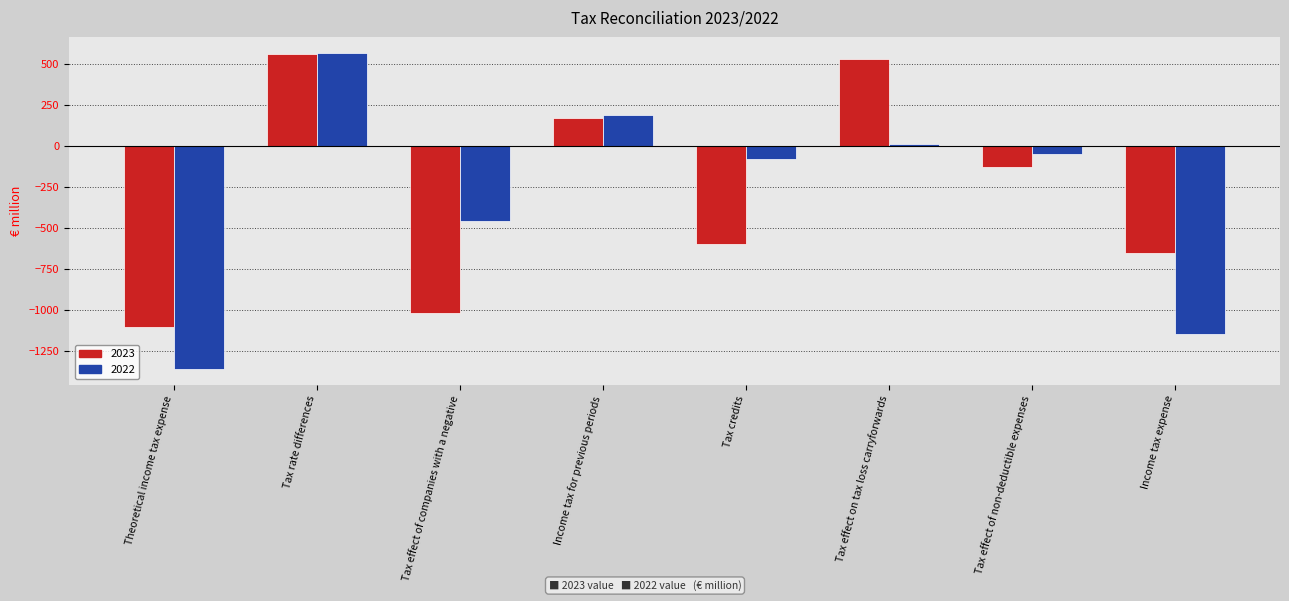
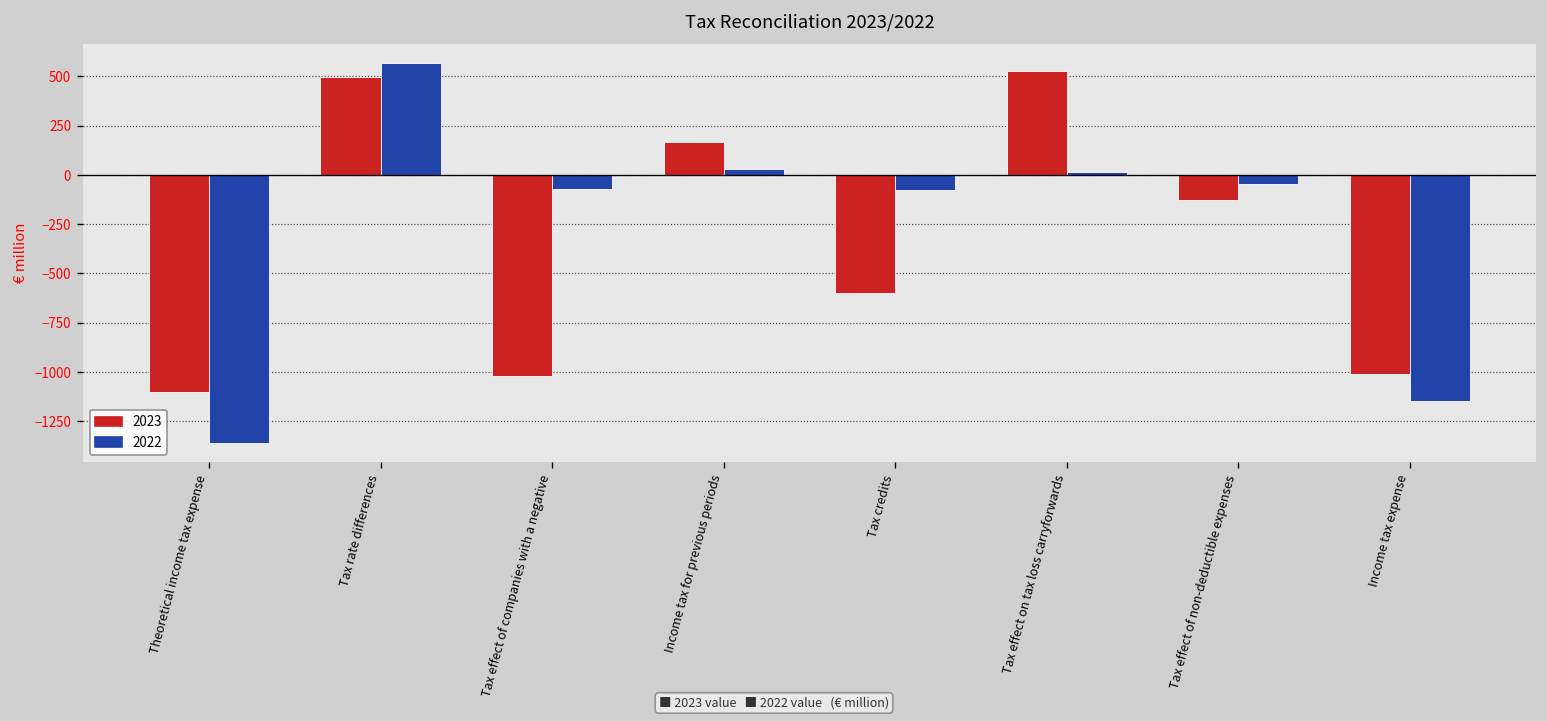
2023, Tax rate differences: 560 -> 500
2022, Tax effect of companies with a negative: -460 -> -70
2022, Income tax for previous periods: 190 -> 30
2023, Income tax expense: -650 -> -1010
